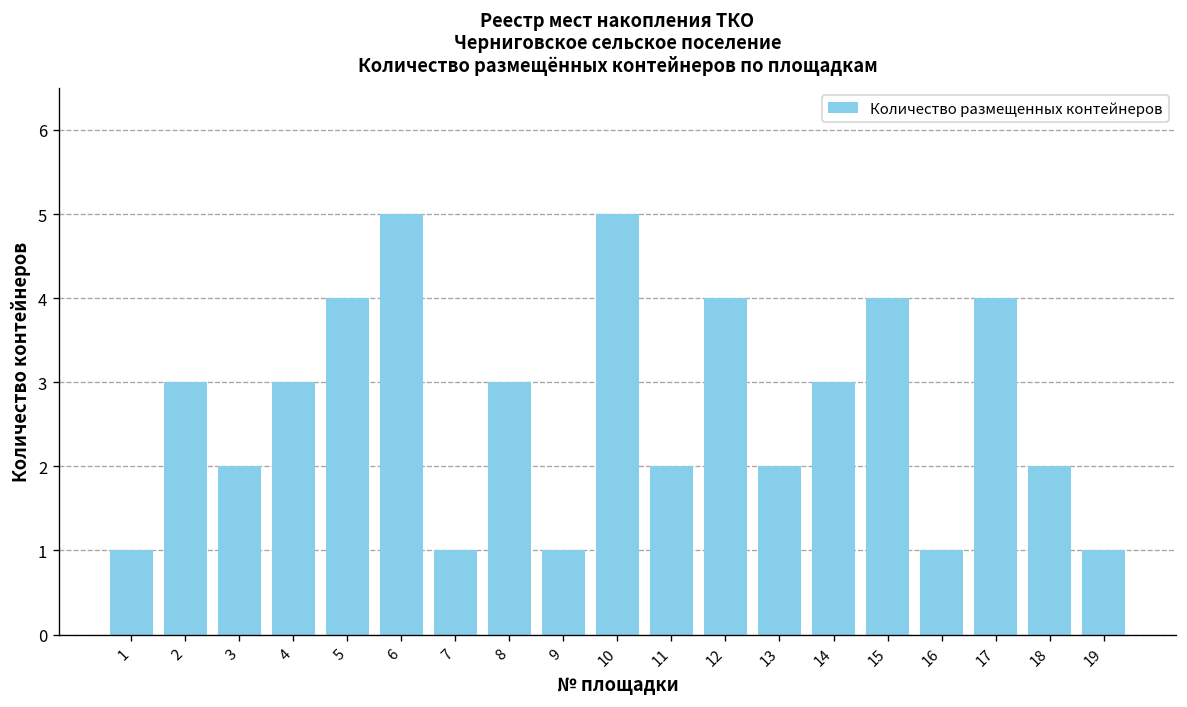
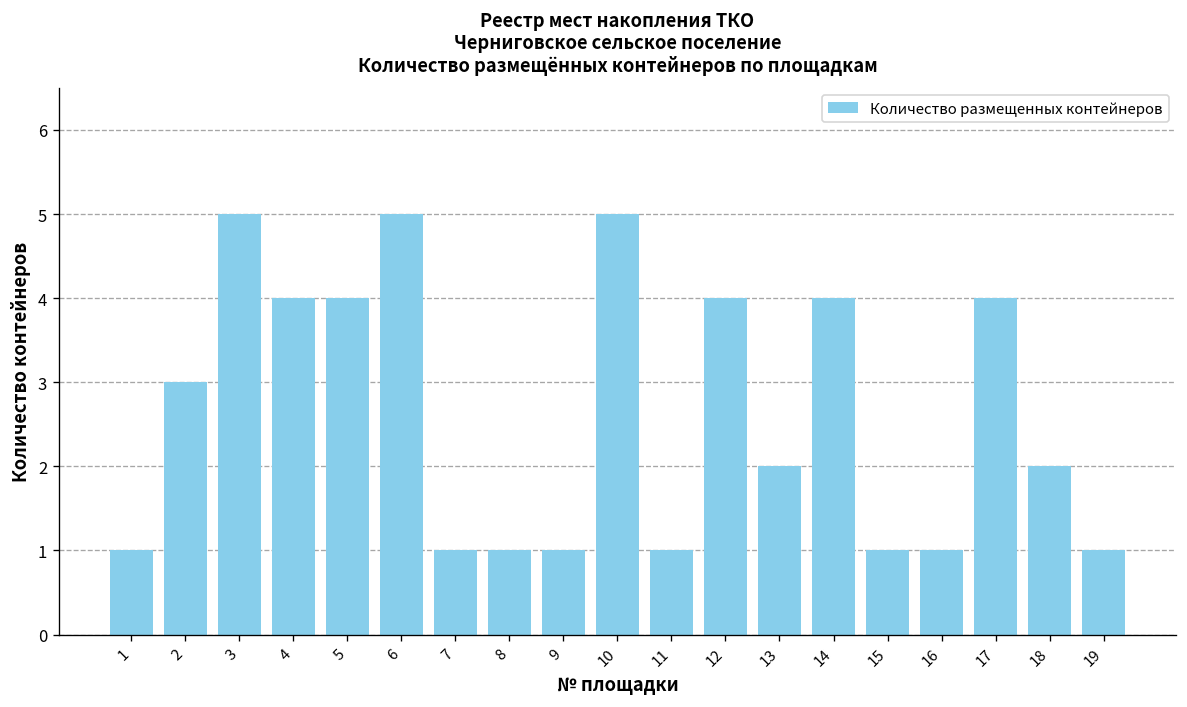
3: 2 -> 5
4: 3 -> 4
8: 3 -> 1
11: 2 -> 1
14: 3 -> 4
15: 4 -> 1
